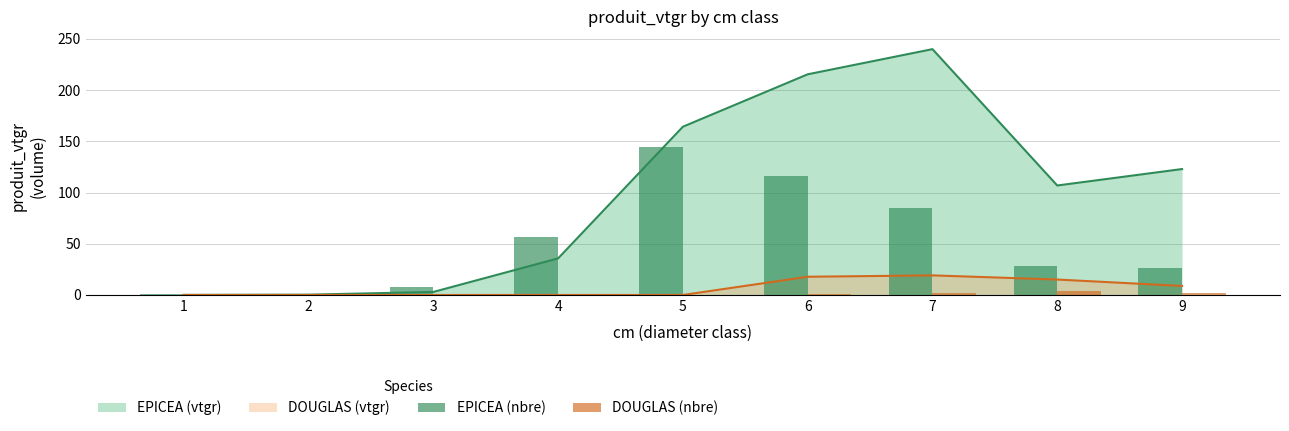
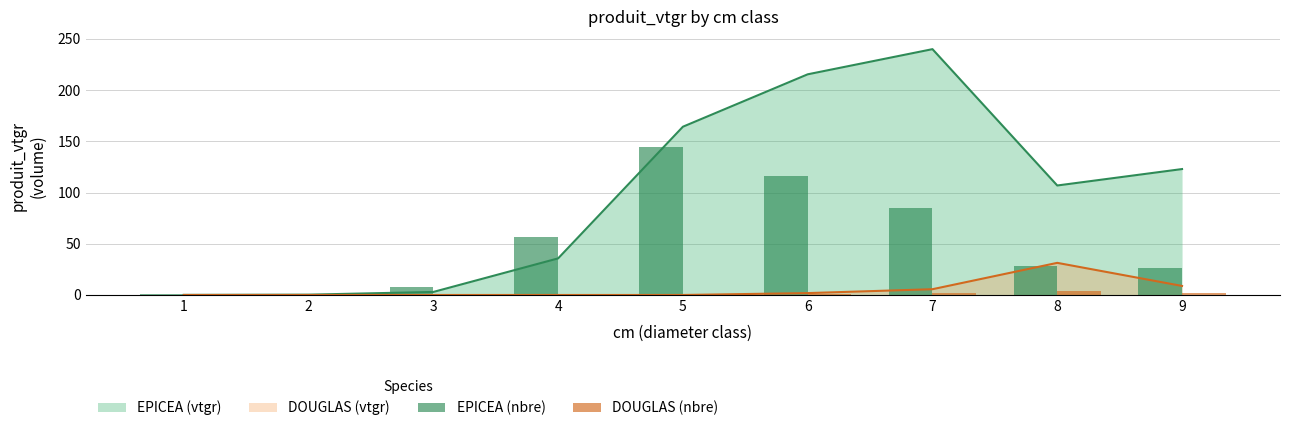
DOUGLAS (vtgr), 6: 18 -> 2
DOUGLAS (vtgr), 7: 19 -> 6
DOUGLAS (vtgr), 8: 15 -> 31
